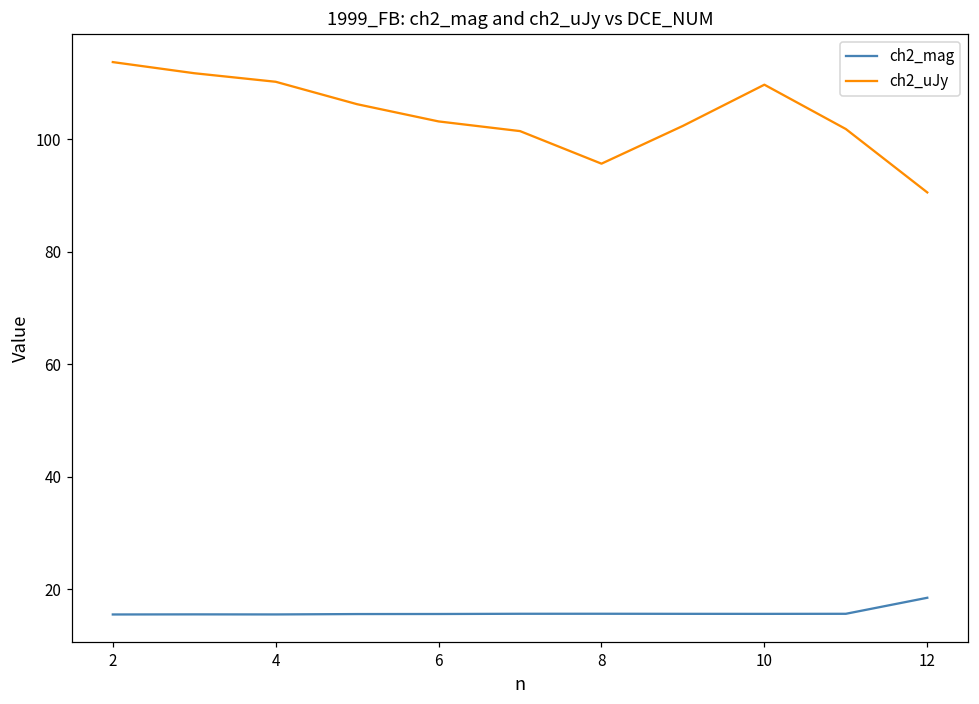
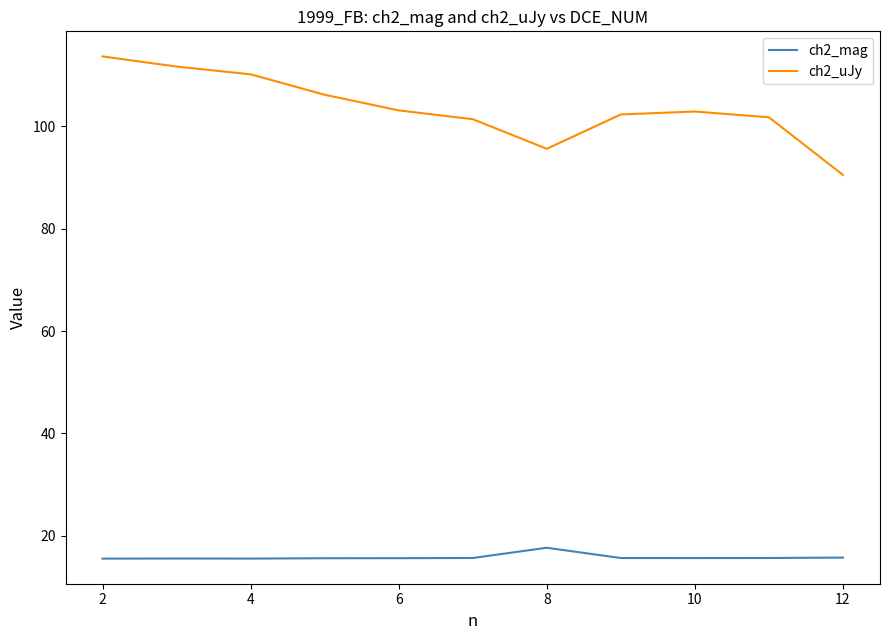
ch2_mag, 8: 16 -> 18
ch2_uJy, 10: 110 -> 103
ch2_mag, 12: 18 -> 16
